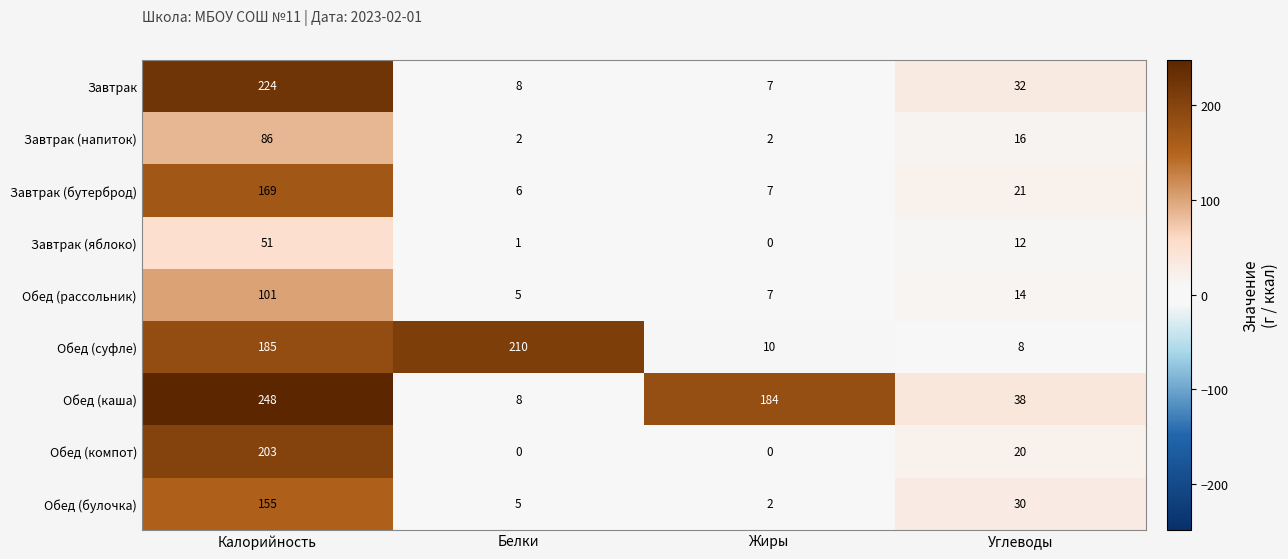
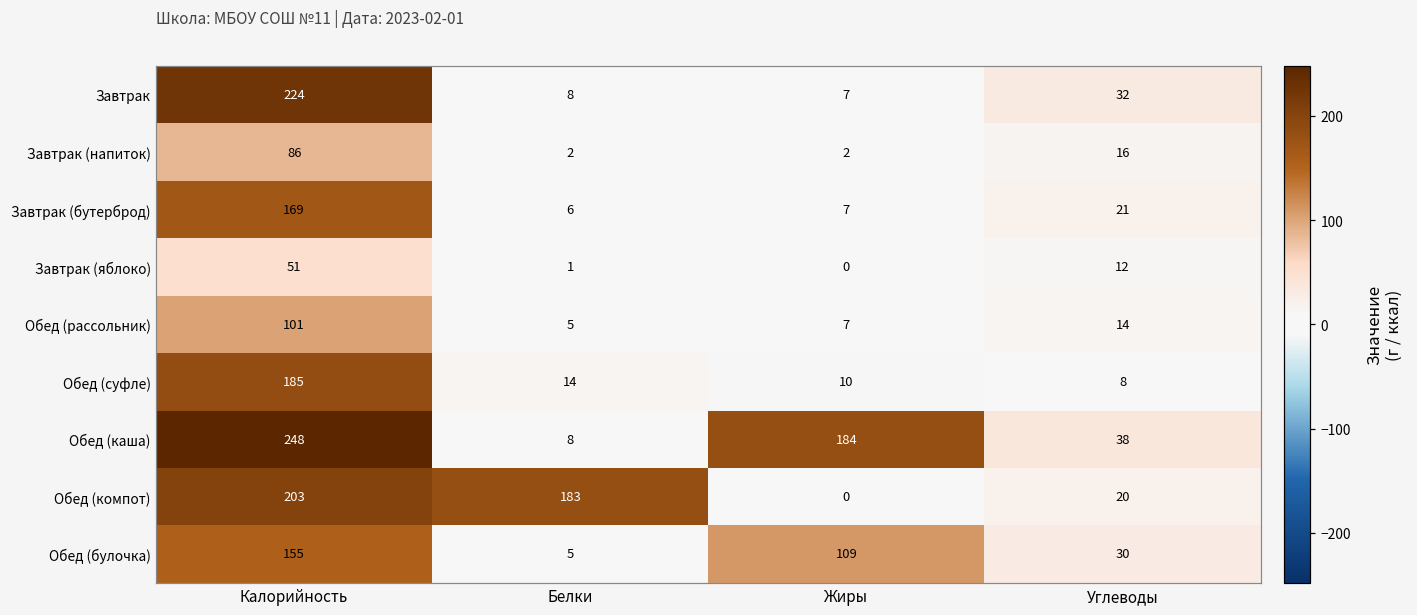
Обед (суфле), Белки: 210 -> 14
Обед (компот), Белки: 0 -> 183
Обед (булочка), Жиры: 2 -> 109
